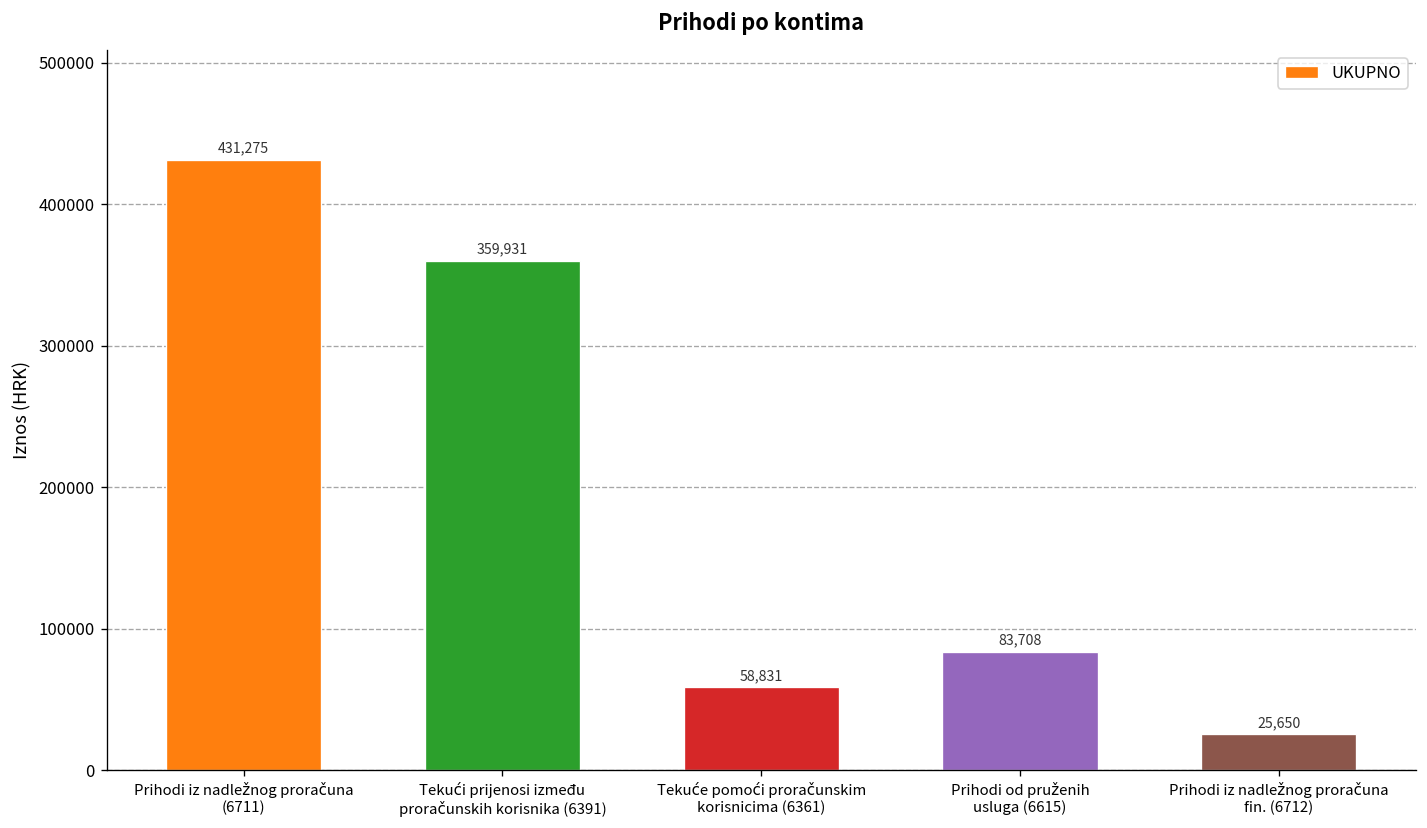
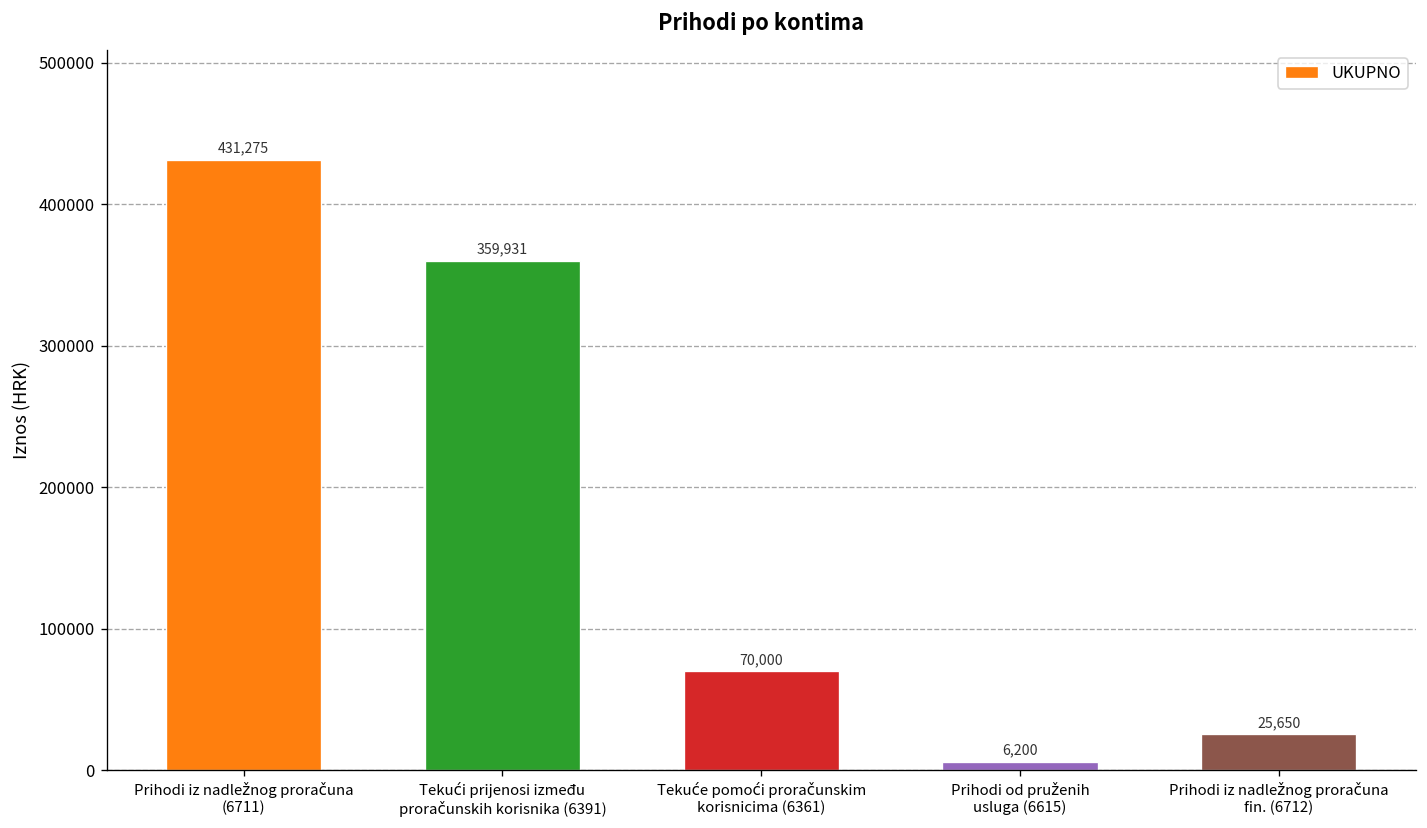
Tekuće pomoći proračunskim korisnicima (6361): 58,831 -> 70,000
Prihodi od pruženih usluga (6615): 83,708 -> 6,200
